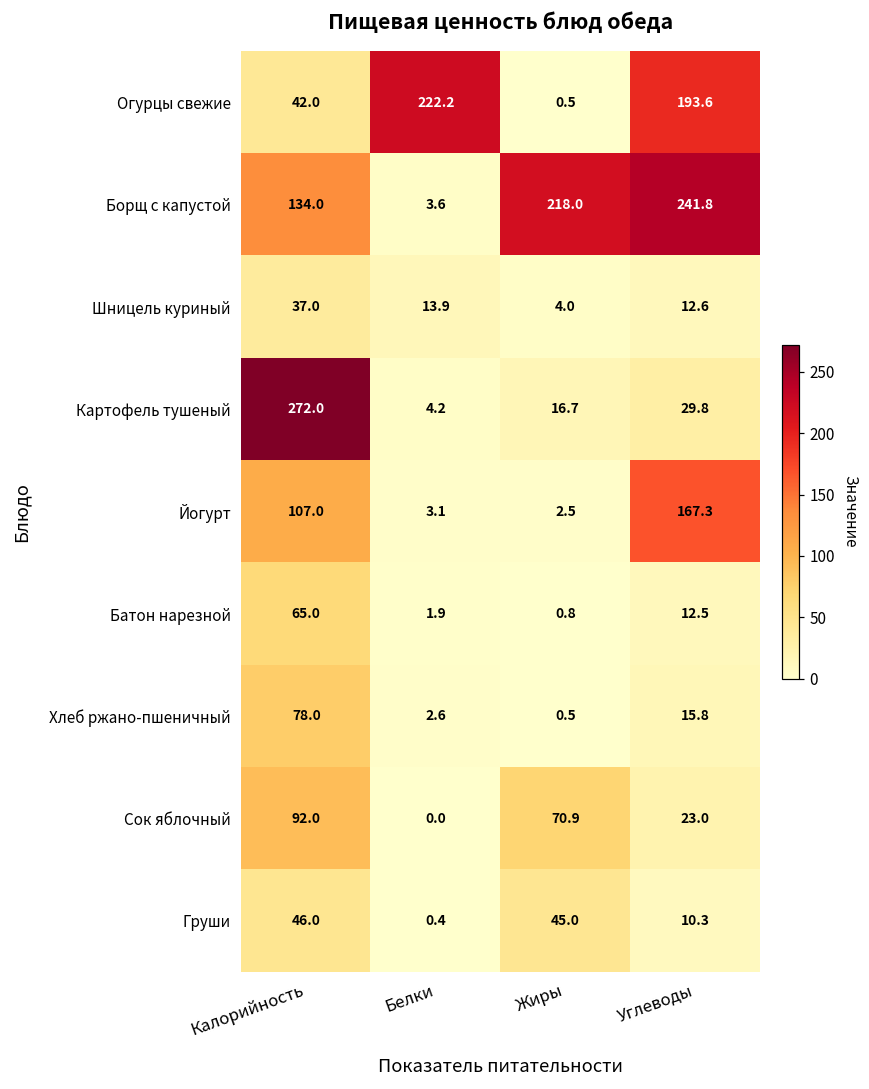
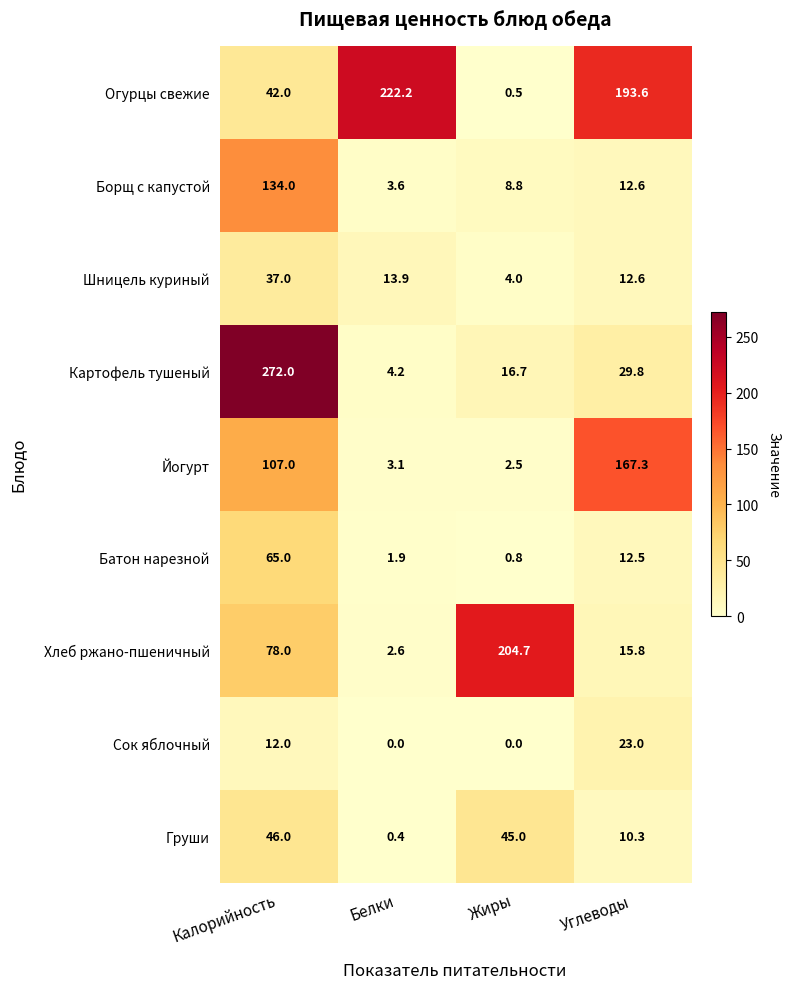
Борщ с капустой, Жиры: 218.0 -> 8.8
Борщ с капустой, Углеводы: 241.8 -> 12.6
Хлеб ржано-пшеничный, Жиры: 0.5 -> 204.7
Сок яблочный, Калорийность: 92.0 -> 12.0
Сок яблочный, Жиры: 70.9 -> 0.0
